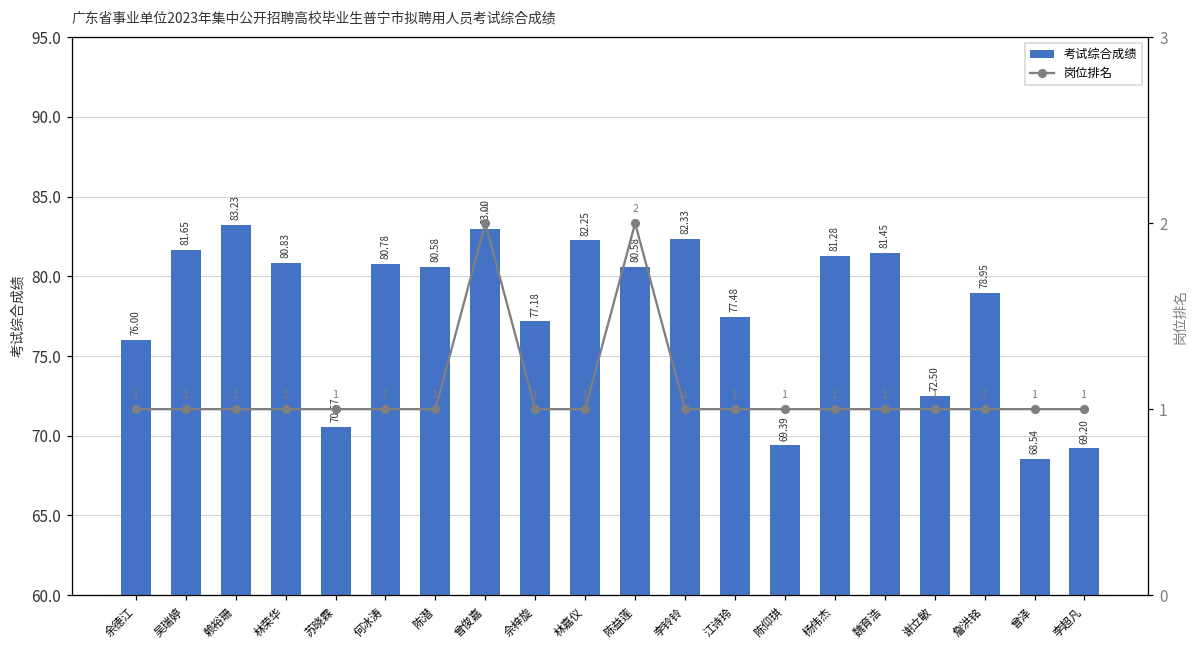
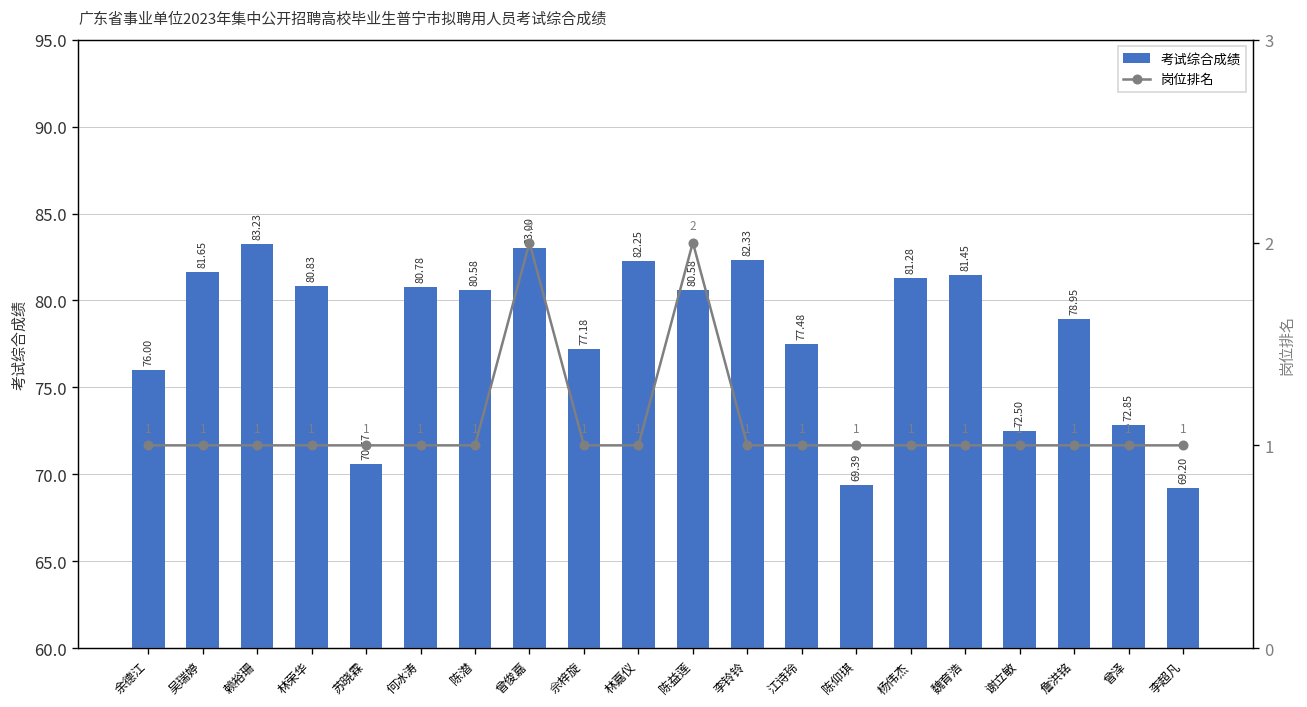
考试综合成绩, 曾泽: 68.54 -> 72.85
